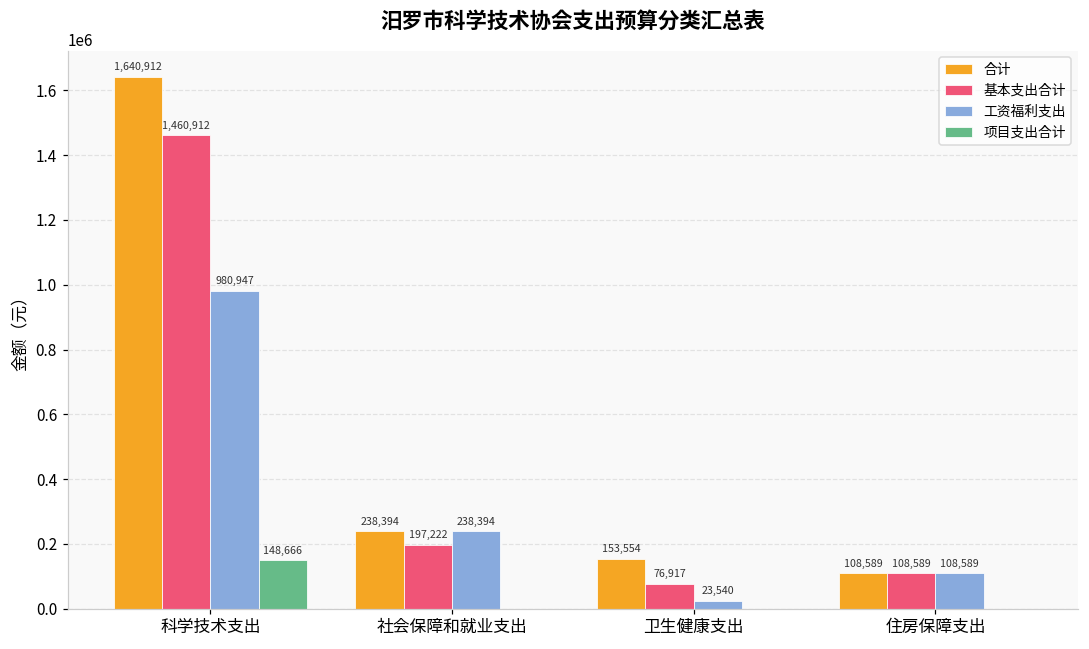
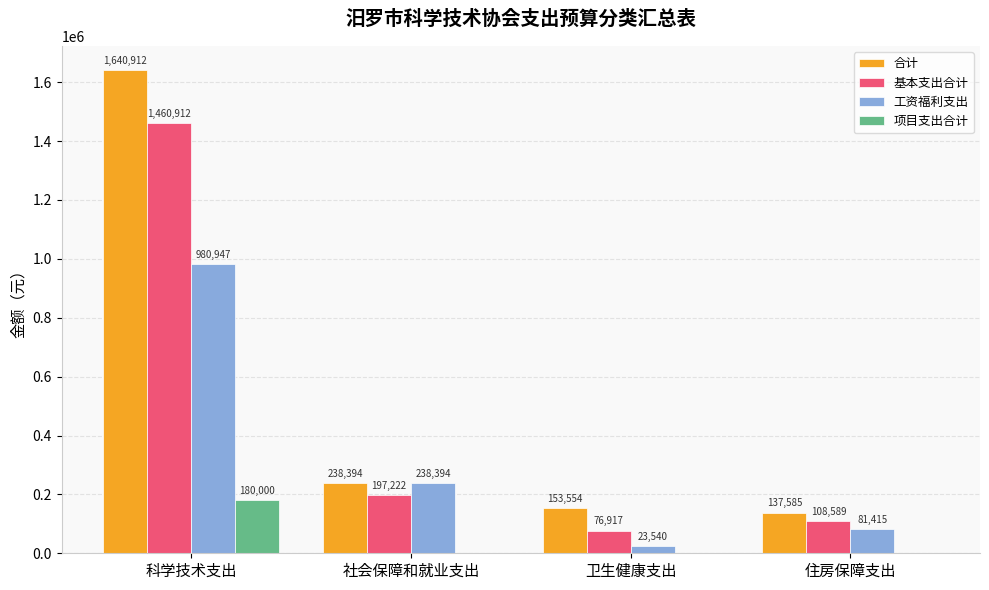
项目支出合计, 科学技术支出: 148,666 -> 180,000
合计, 住房保障支出: 108,589 -> 137,585
工资福利支出, 住房保障支出: 108,589 -> 81,415
